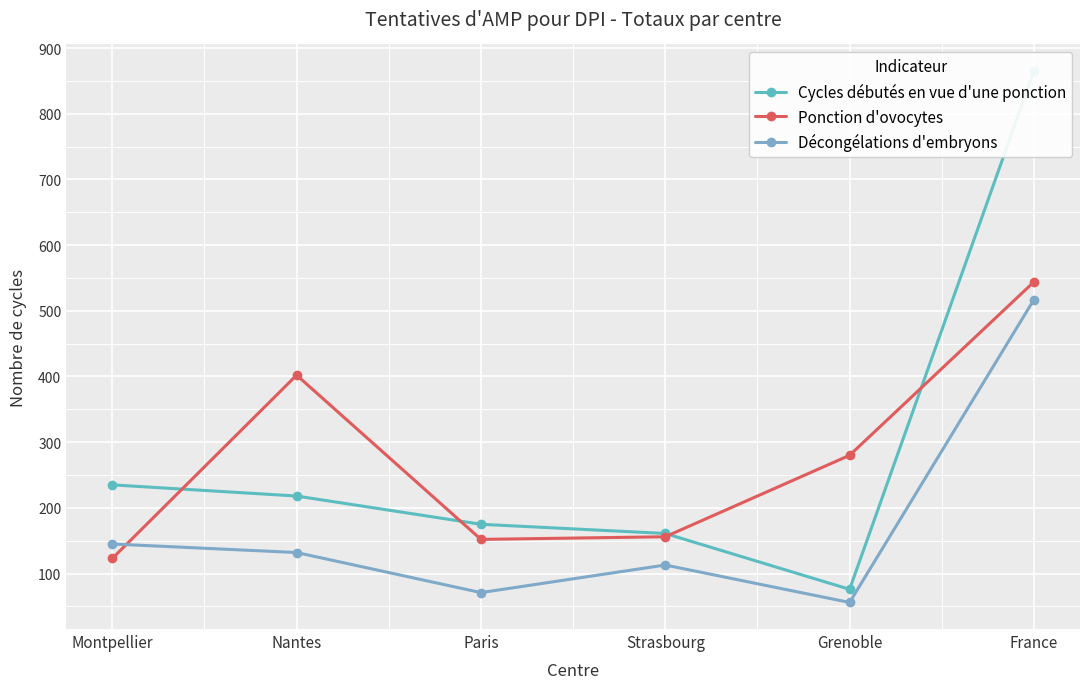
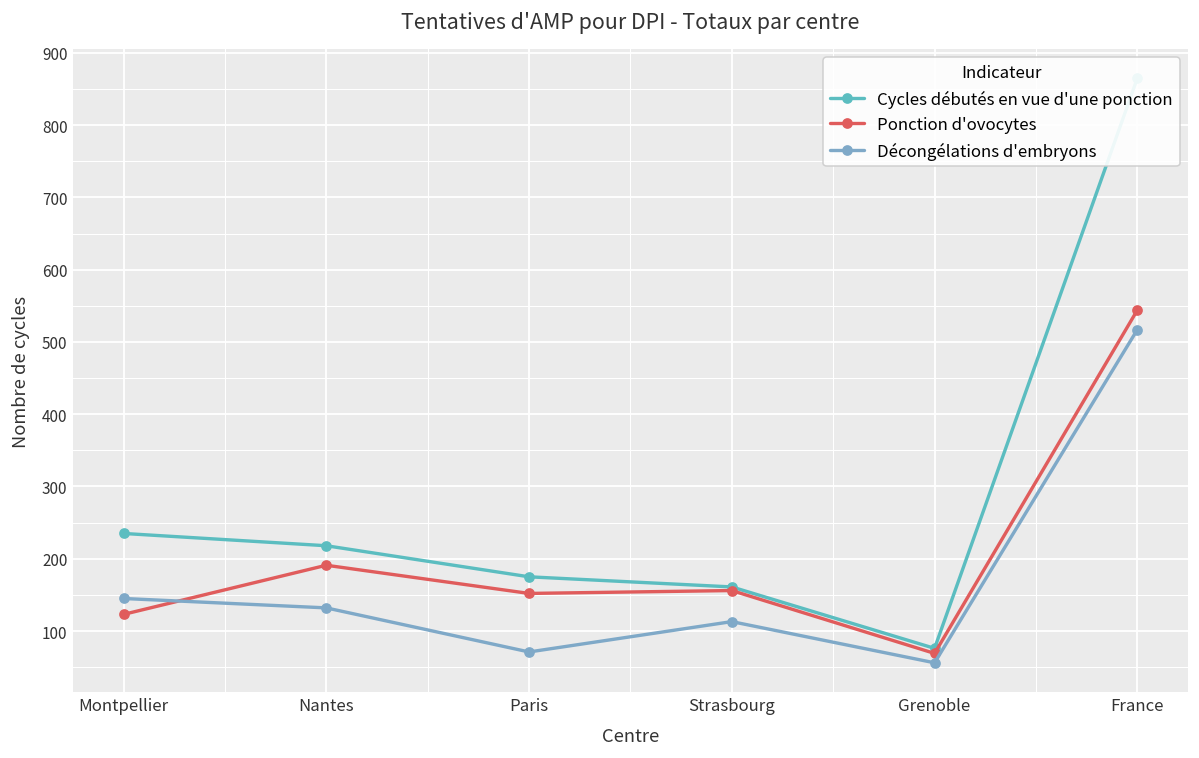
Ponction d'ovocytes, Nantes: 400 -> 190
Ponction d'ovocytes, Grenoble: 280 -> 70
